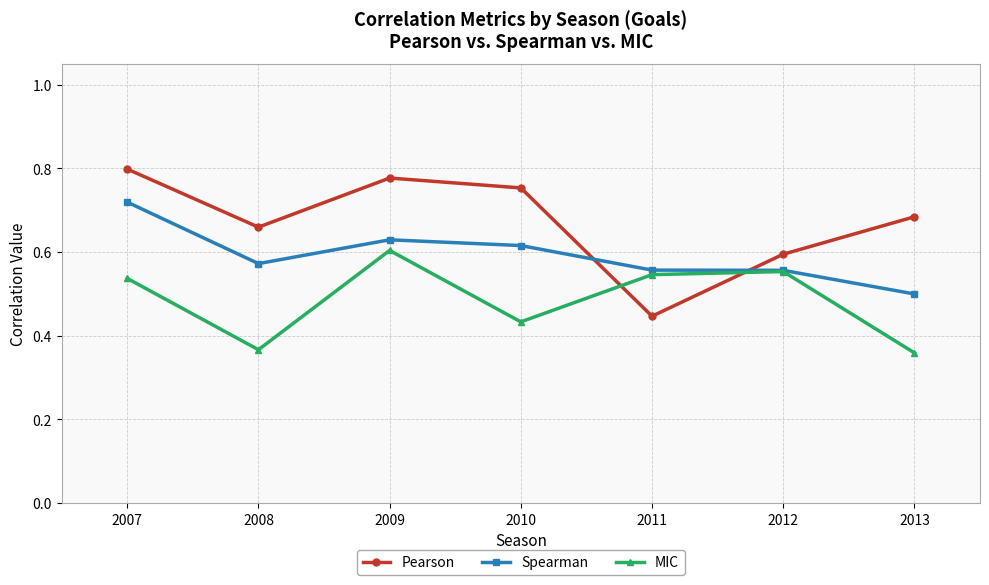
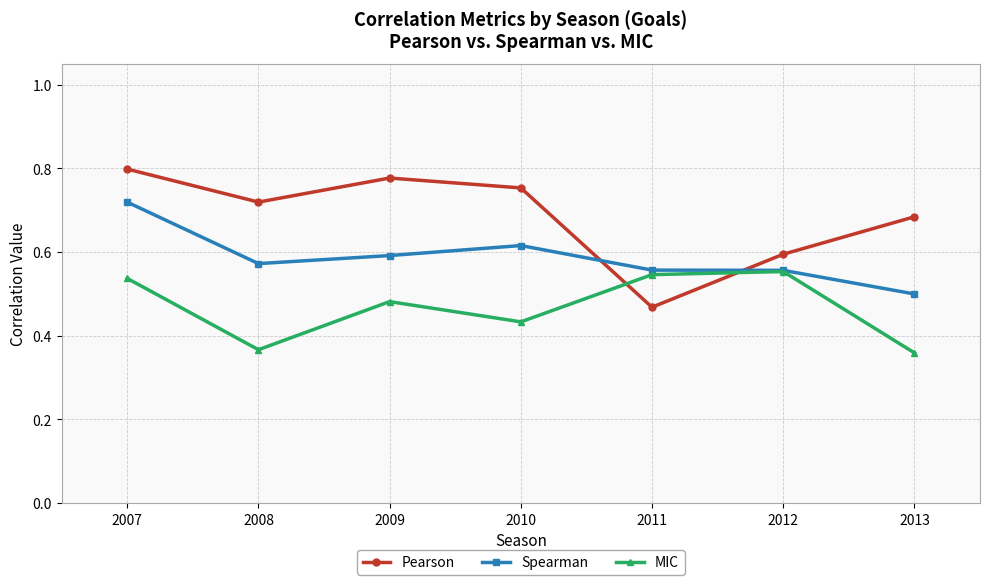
Pearson, 2008: 0.66 -> 0.72
Spearman, 2009: 0.63 -> 0.59
MIC, 2009: 0.60 -> 0.48
Pearson, 2011: 0.45 -> 0.47
